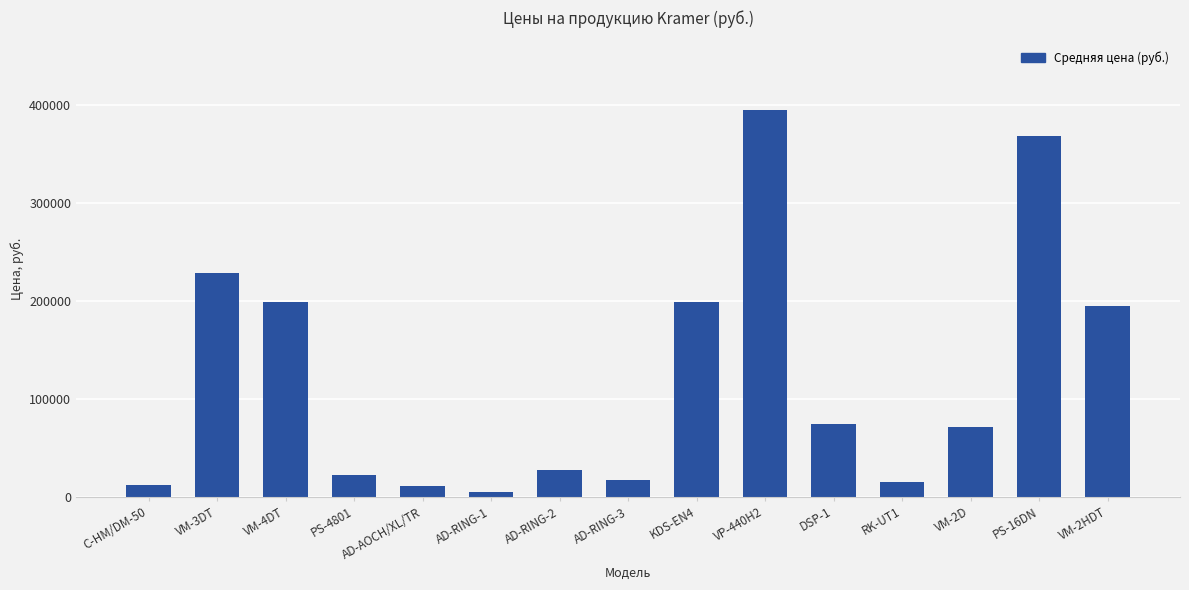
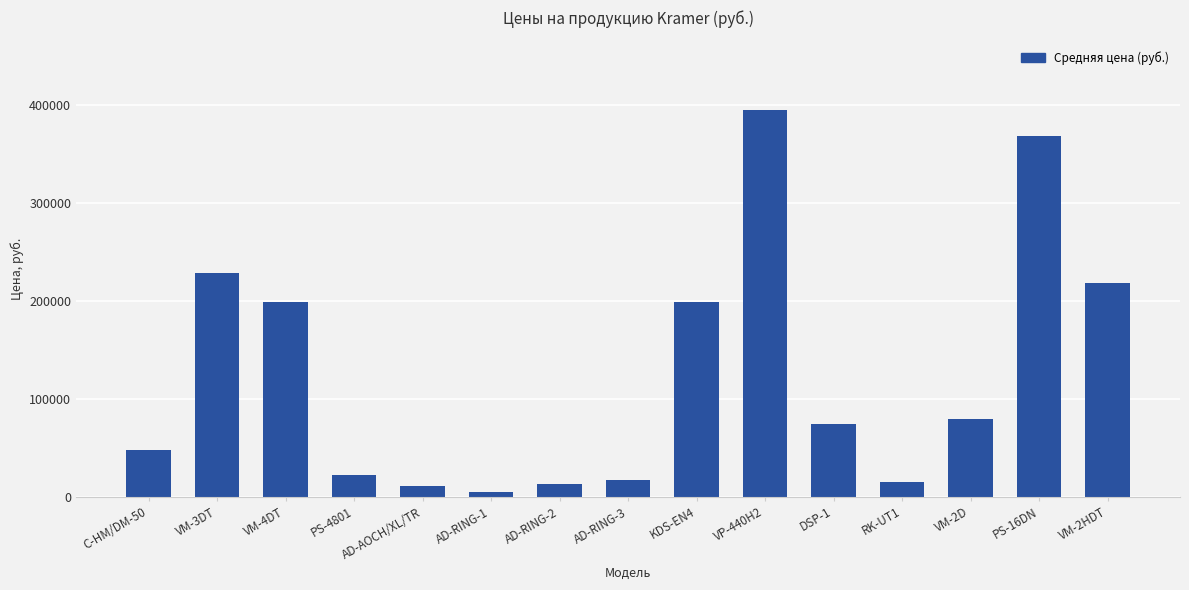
C-HM/DM-50: 10000 -> 50000
AD-RING-2: 30000 -> 10000
VM-2D: 70000 -> 80000
VM-2HDT: 190000 -> 220000
